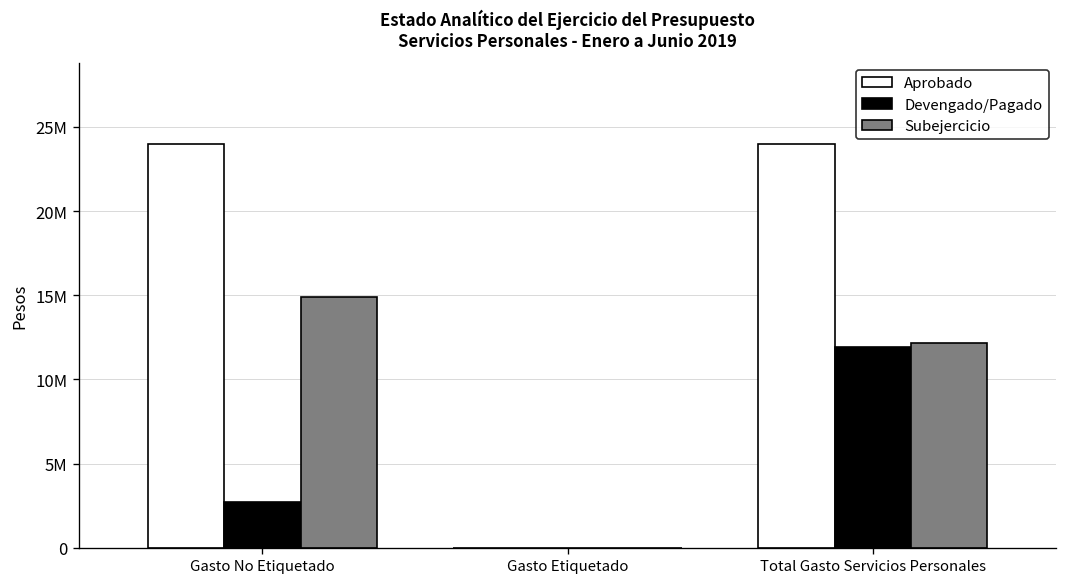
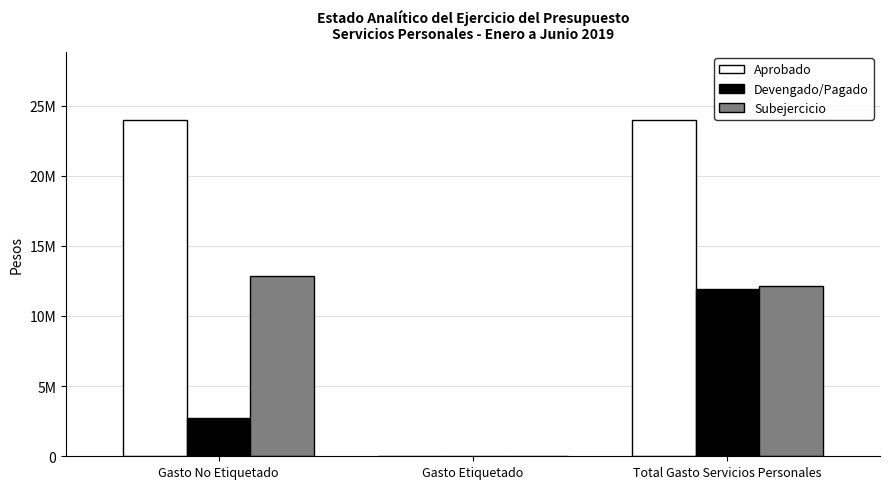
Subejercicio, Gasto No Etiquetado: 14900000 -> 12800000
